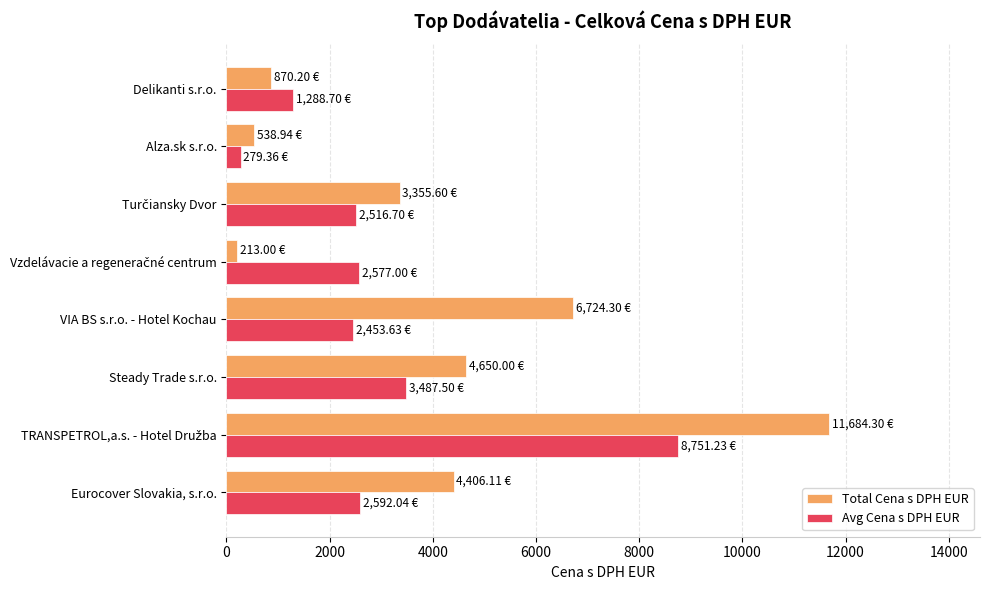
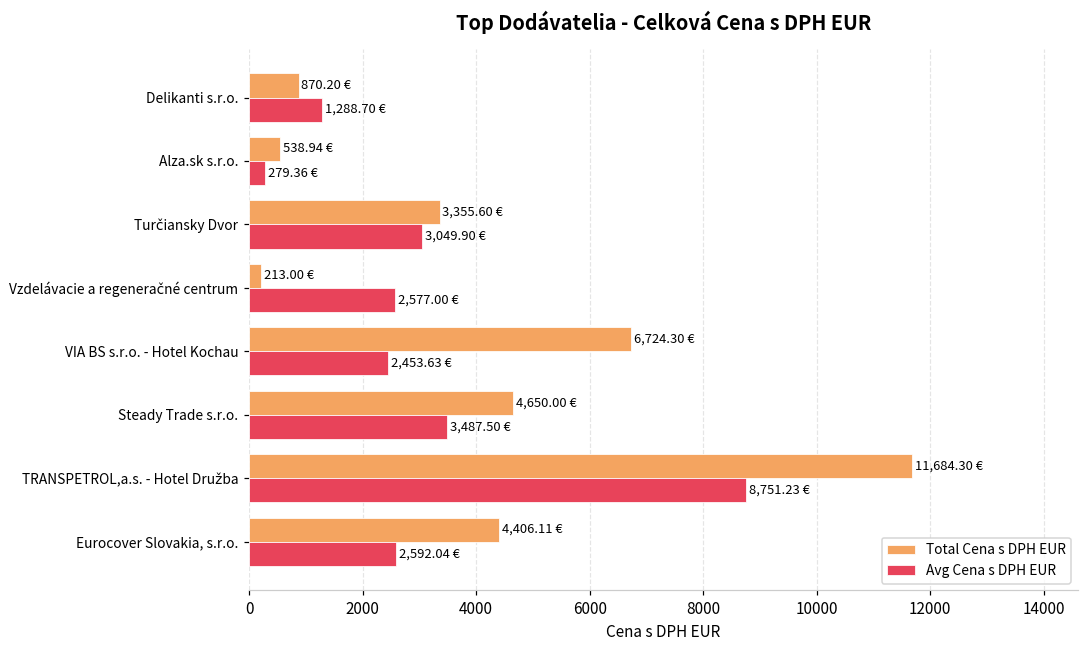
Avg Cena s DPH EUR, Turčiansky Dvor: 2,516.70 -> 3,049.90
